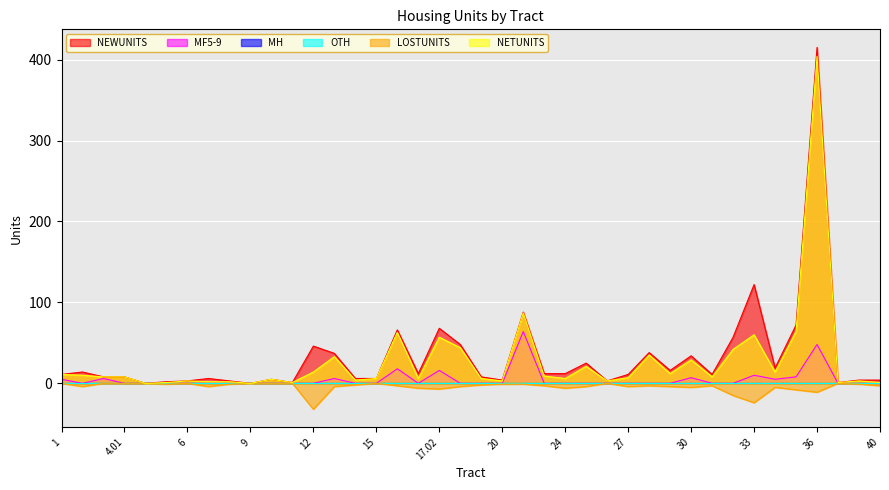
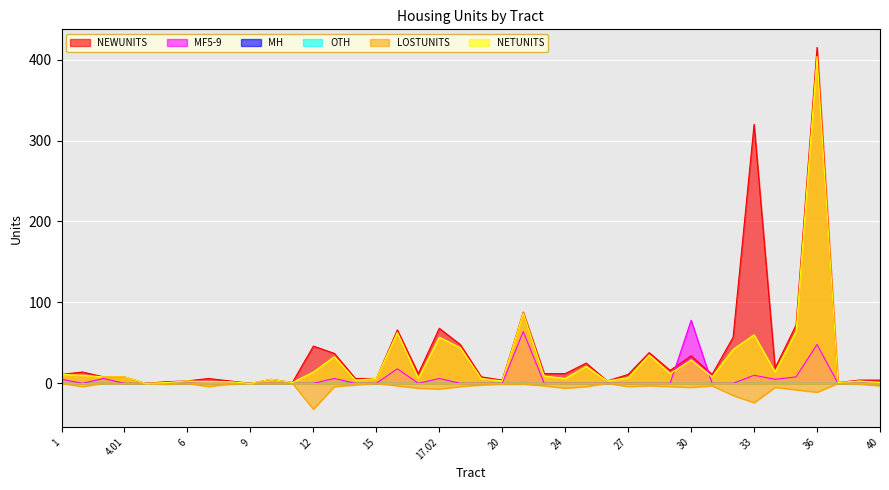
MF5-9, 17.02: 20 -> 10
MF5-9, 30: 10 -> 80
NEWUNITS, 33: 120 -> 320
